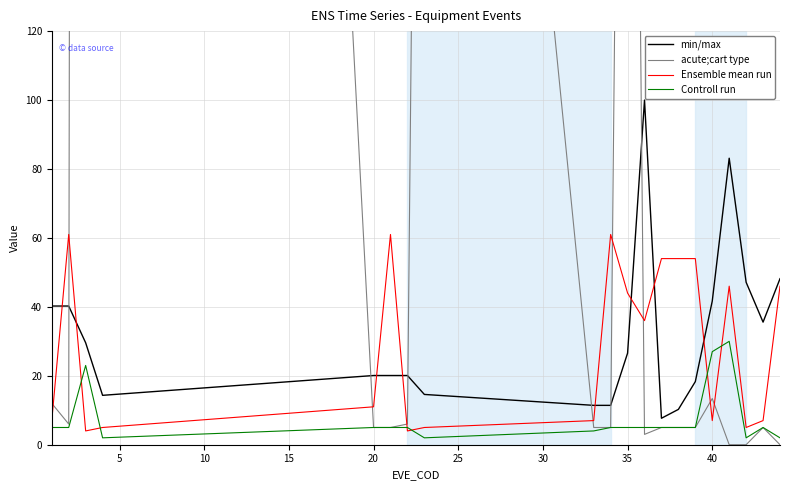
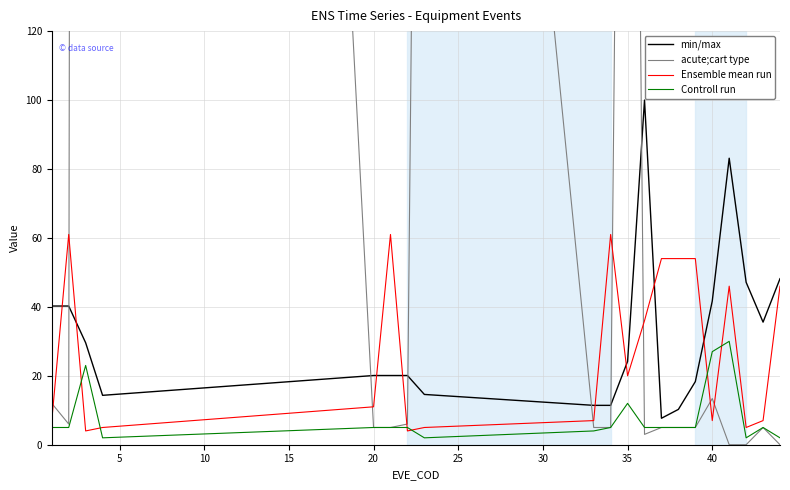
min/max, 35: 27 -> 24
Ensemble mean run, 35: 44 -> 20
Controll run, 35: 5 -> 12
